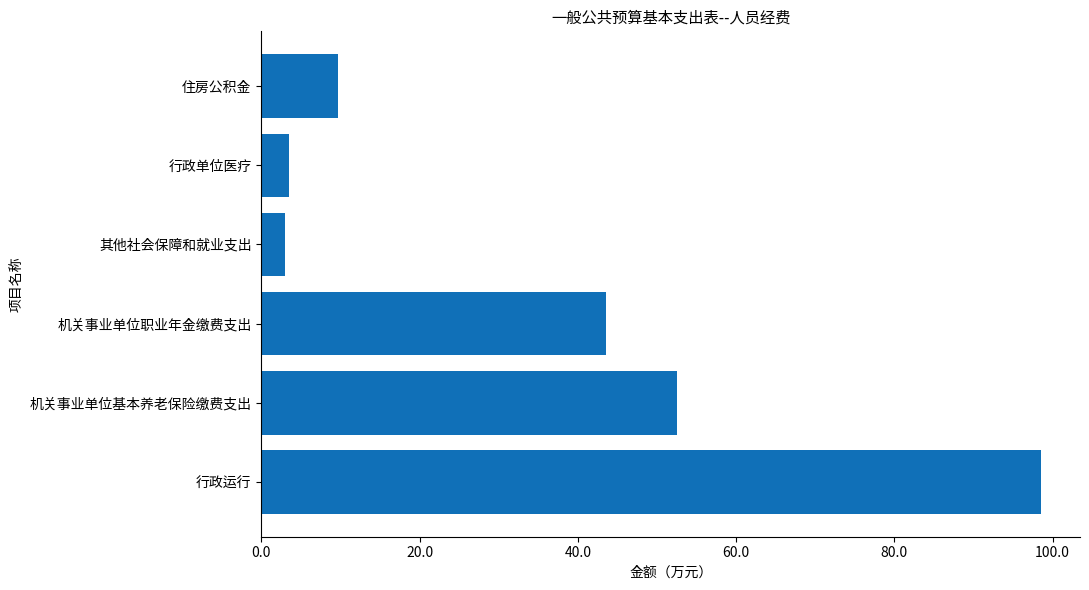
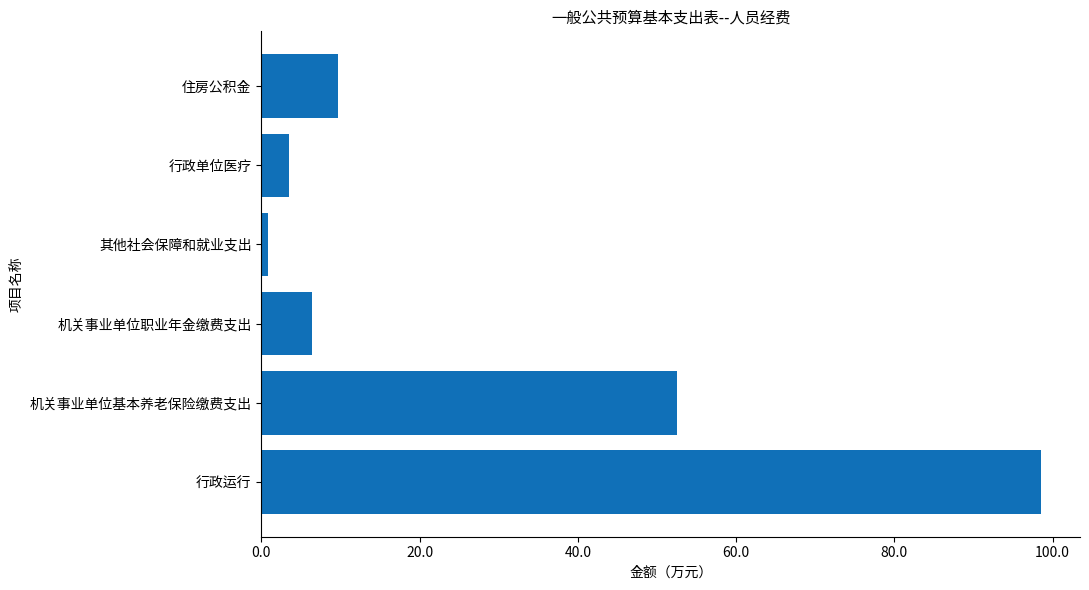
其他社会保障和就业支出: 3 -> 1
机关事业单位职业年金缴费支出: 44 -> 6
